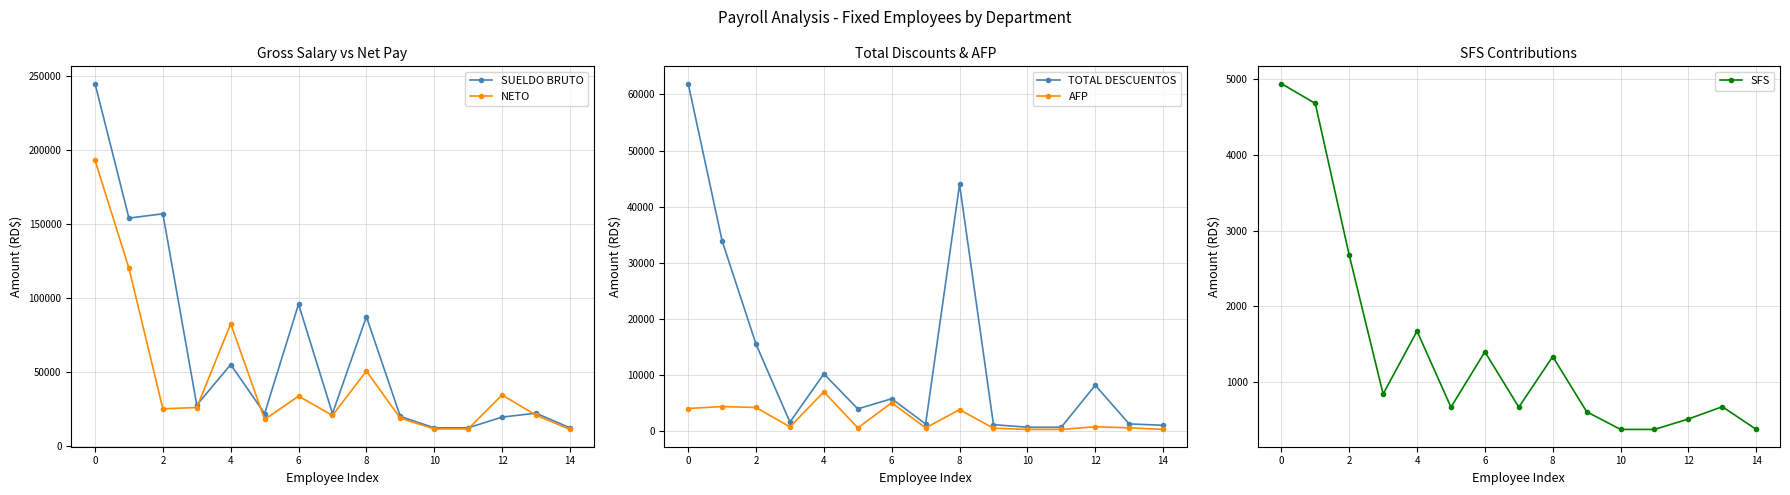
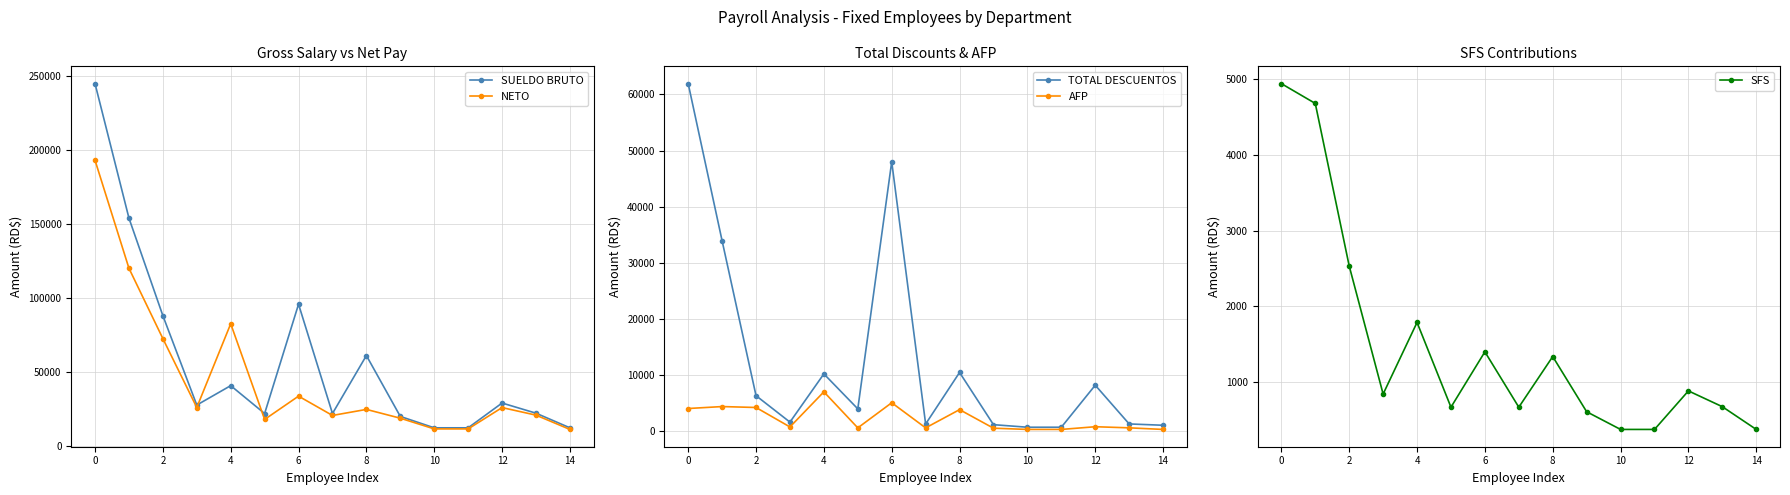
Gross Salary vs Net Pay, SUELDO BRUTO, 2: 157000 -> 88000
Gross Salary vs Net Pay, NETO, 2: 25000 -> 72000
Gross Salary vs Net Pay, SUELDO BRUTO, 4: 55000 -> 41000
Gross Salary vs Net Pay, SUELDO BRUTO, 8: 87000 -> 61000
Gross Salary vs Net Pay, NETO, 8: 51000 -> 25000
Gross Salary vs Net Pay, SUELDO BRUTO, 12: 19000 -> 29000
Gross Salary vs Net Pay, NETO, 12: 34000 -> 26000
Total Discounts & AFP, TOTAL DESCUENTOS, 2: 16000 -> 6000
Total Discounts & AFP, TOTAL DESCUENTOS, 6: 6000 -> 48000
Total Discounts & AFP, TOTAL DESCUENTOS, 8: 44000 -> 10000
SFS Contributions, 2: 2700 -> 2500
SFS Contributions, 4: 1700 -> 1800
SFS Contributions, 12: 500 -> 900
